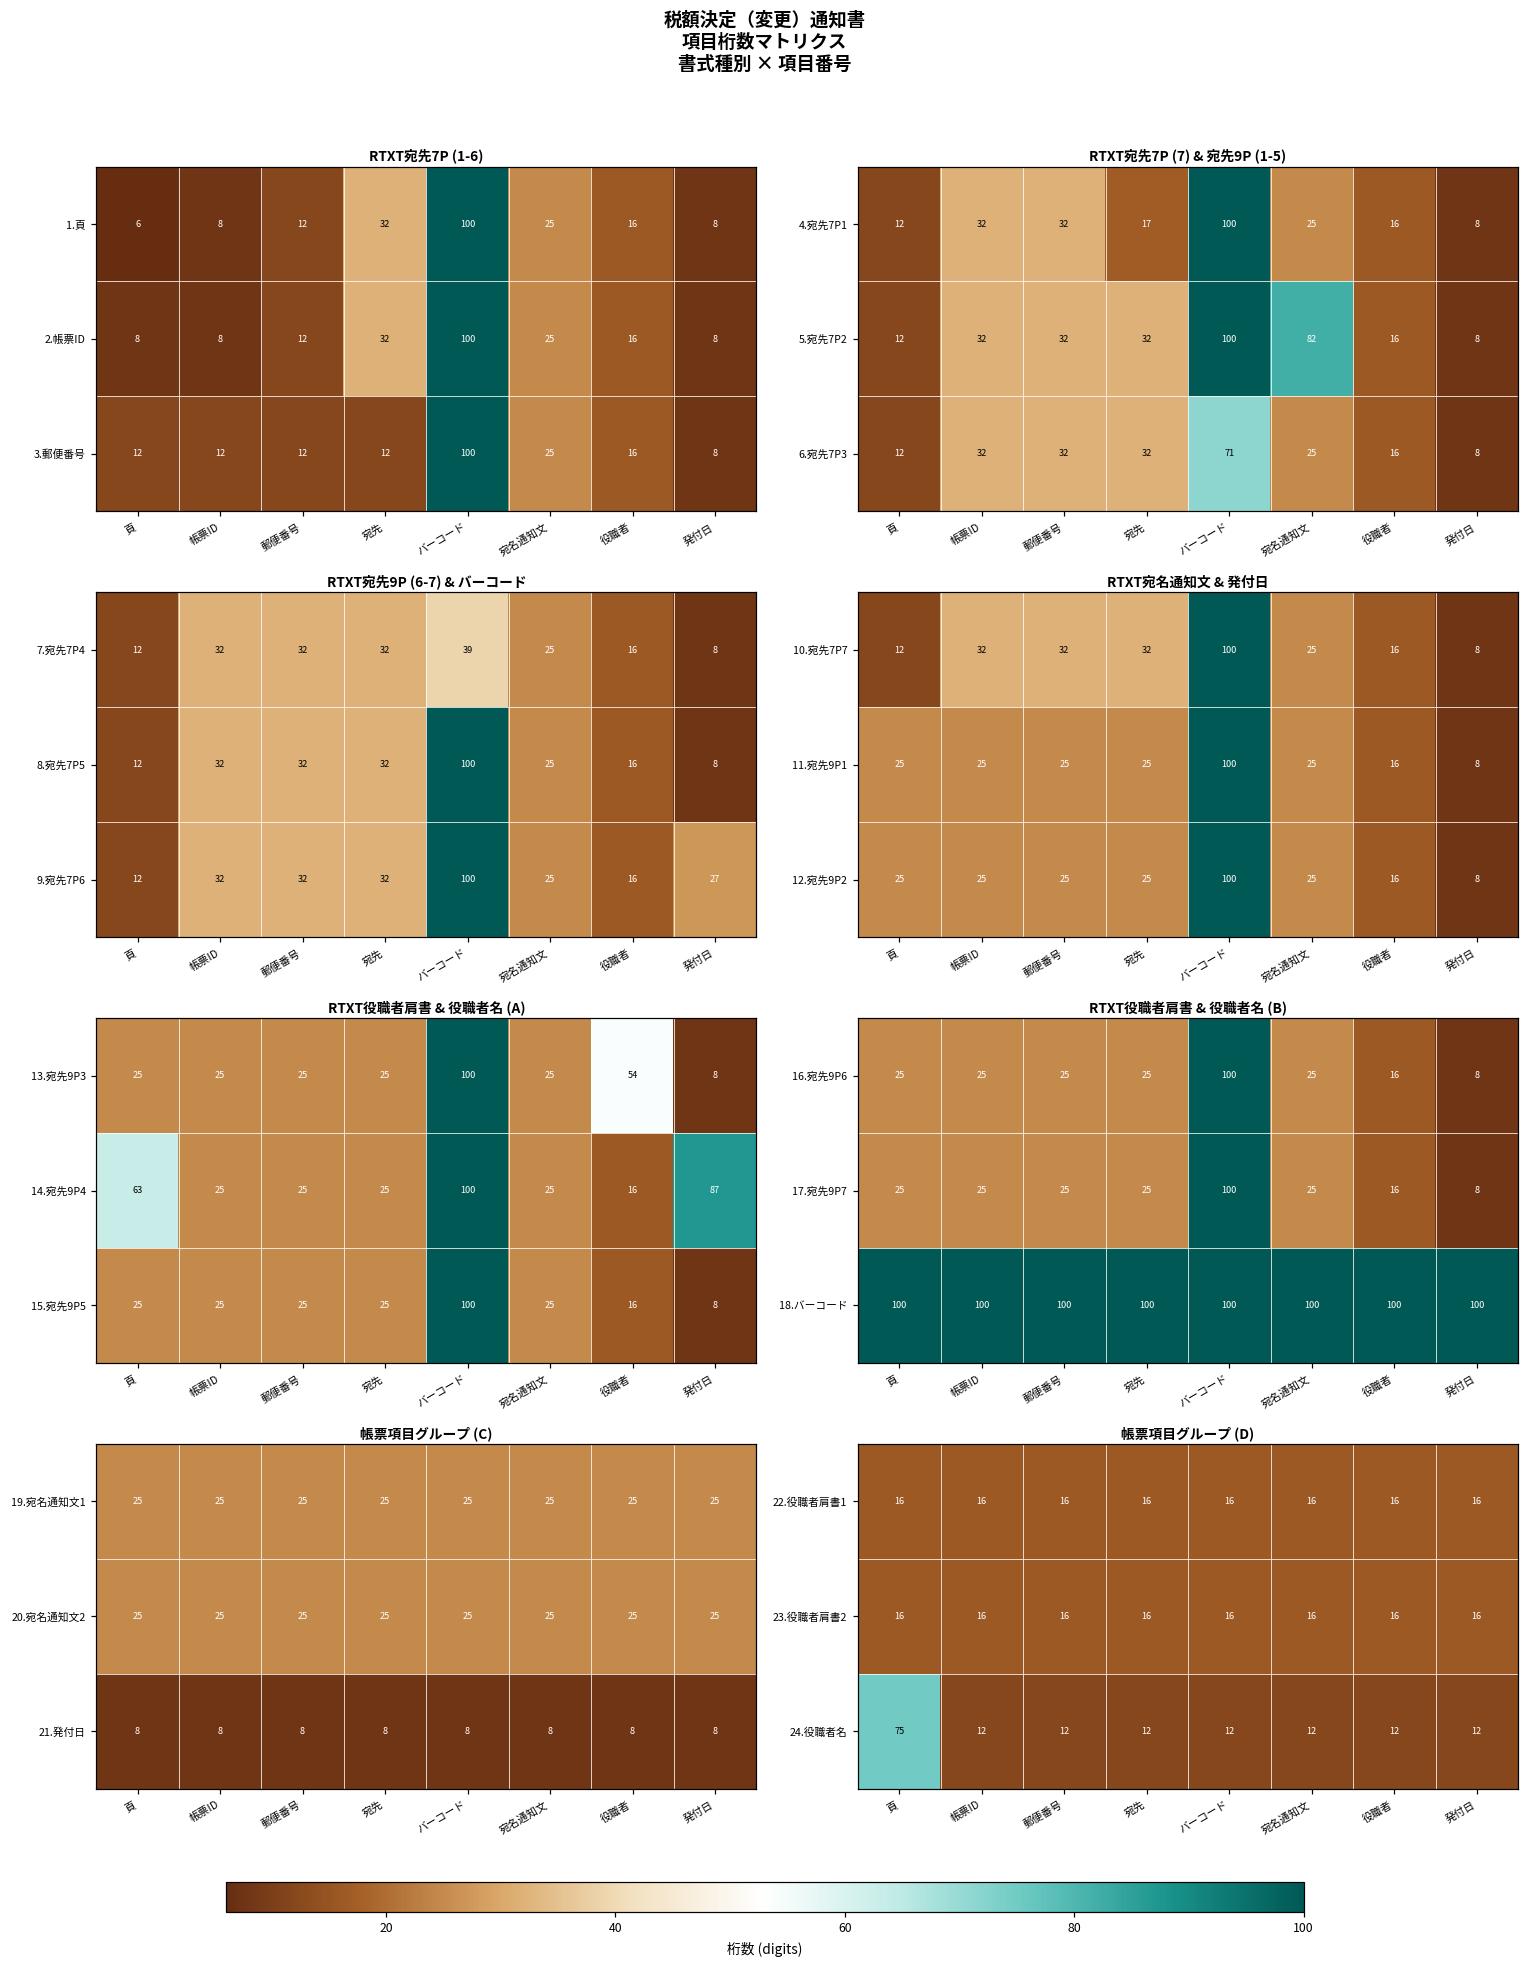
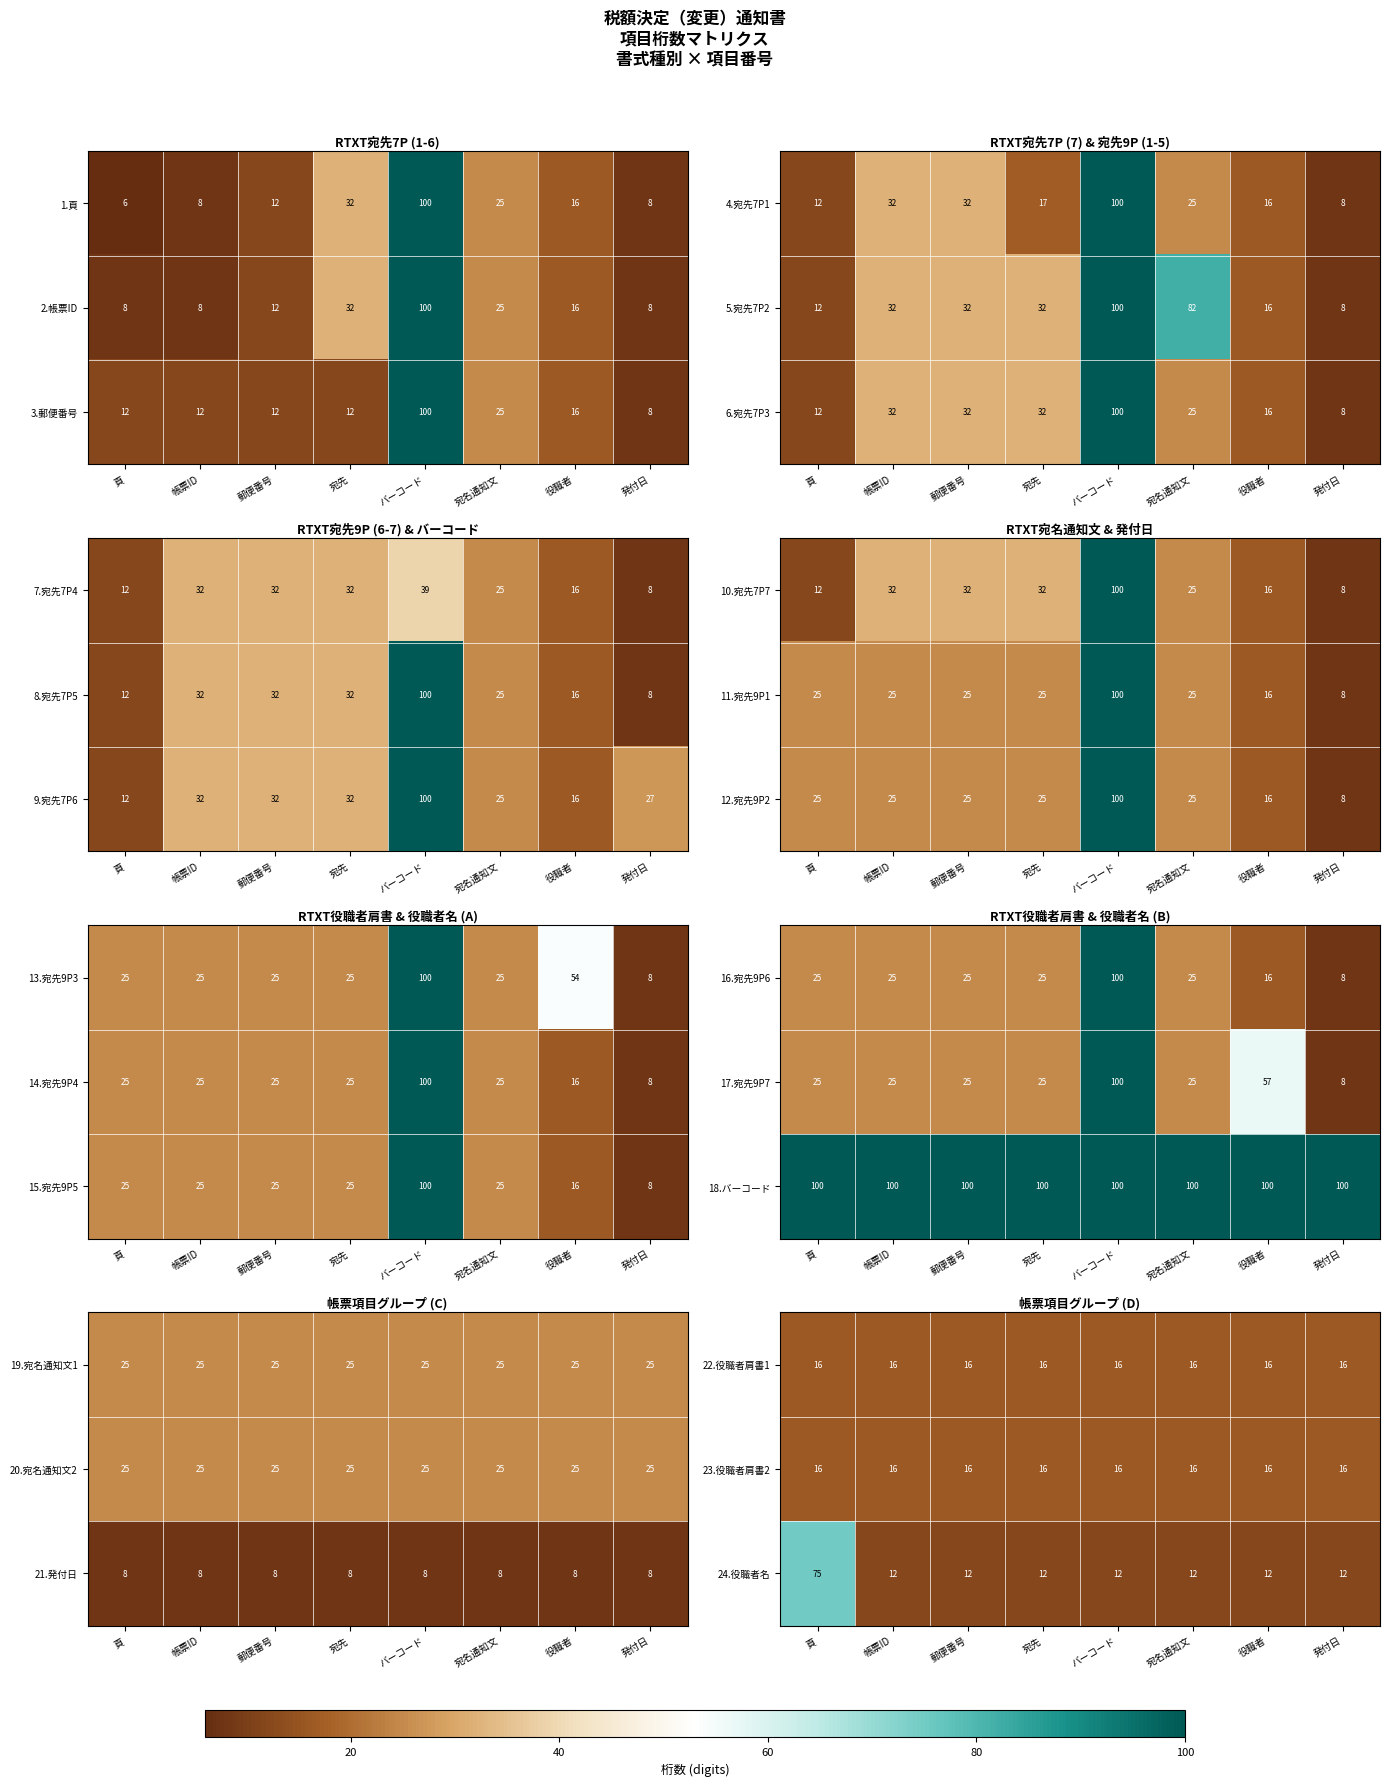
RTXT宛先7P (7) & 宛先9P (1-5), 6.宛先7P3, バーコード: 71 -> 100
RTXT役職者肩書 & 役職者名 (A), 14.宛先9P4, 頁: 63 -> 25
RTXT役職者肩書 & 役職者名 (A), 14.宛先9P4, 発付日: 87 -> 8
RTXT役職者肩書 & 役職者名 (B), 17.宛先9P7, 役職者: 16 -> 57
